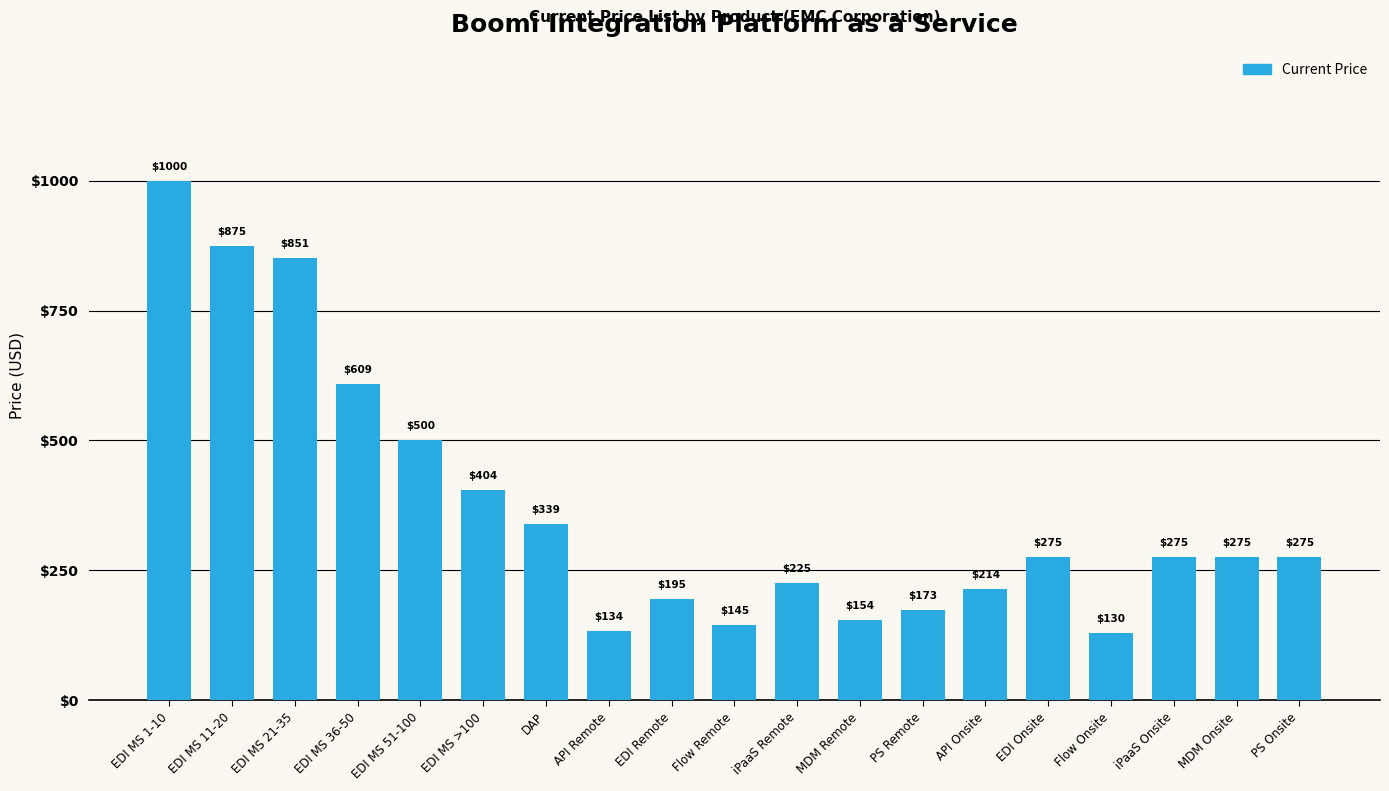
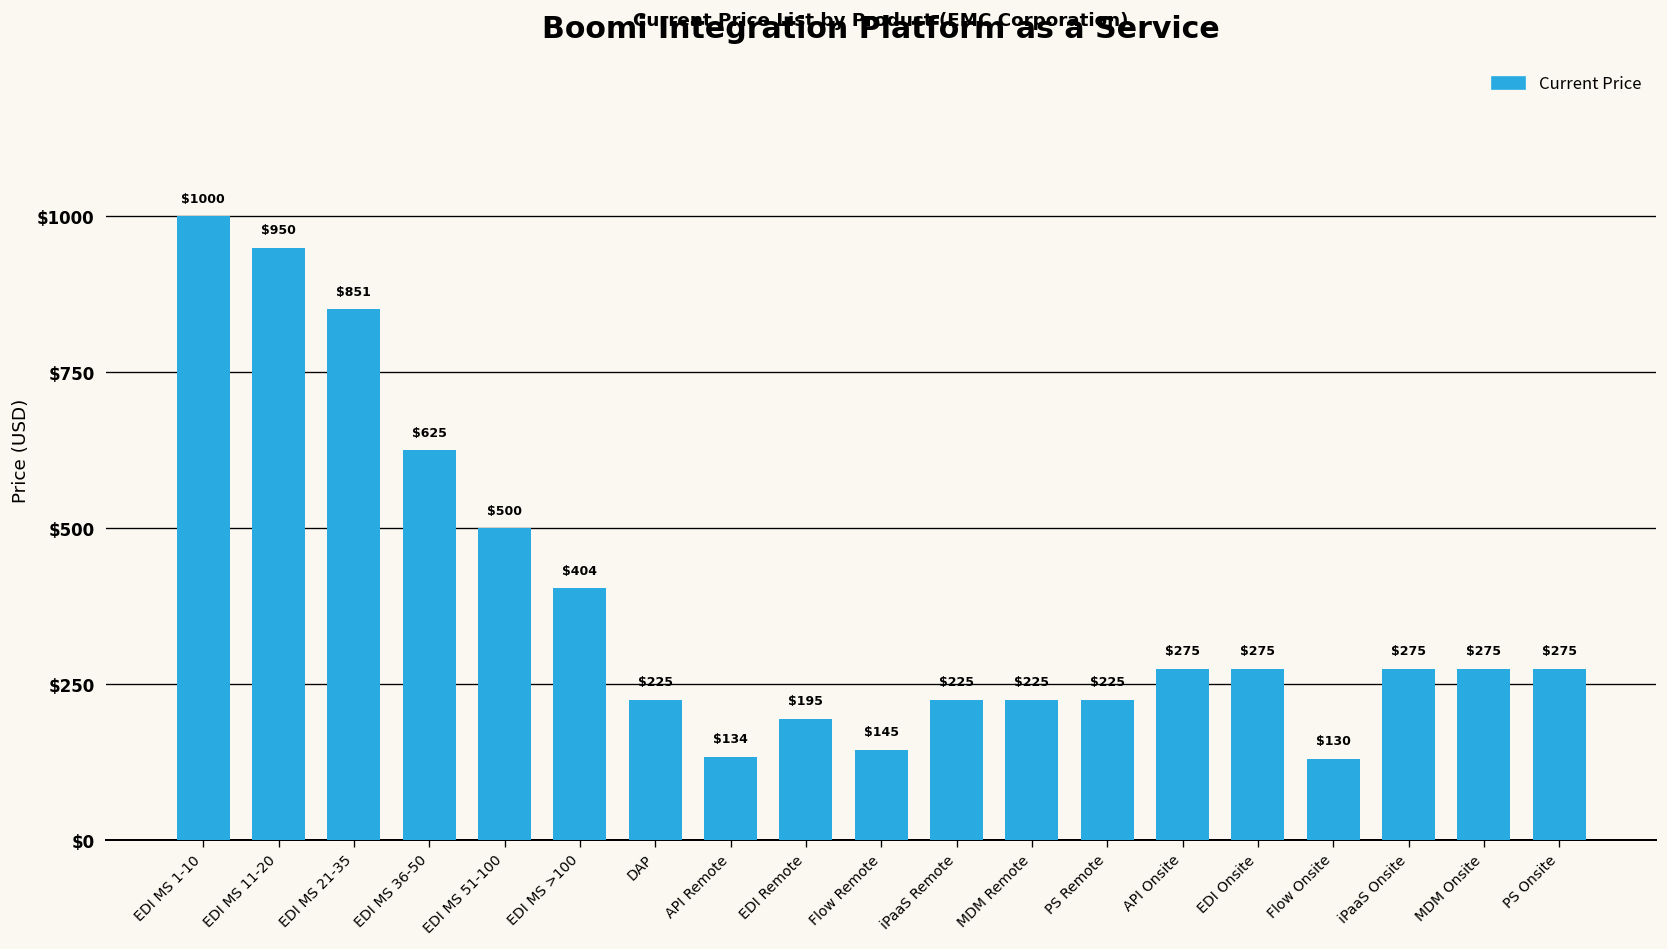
EDI MS 11-20: $875 -> $950
EDI MS 36-50: $609 -> $625
DAP: $339 -> $225
MDM Remote: $154 -> $225
PS Remote: $173 -> $225
API Onsite: $214 -> $275
